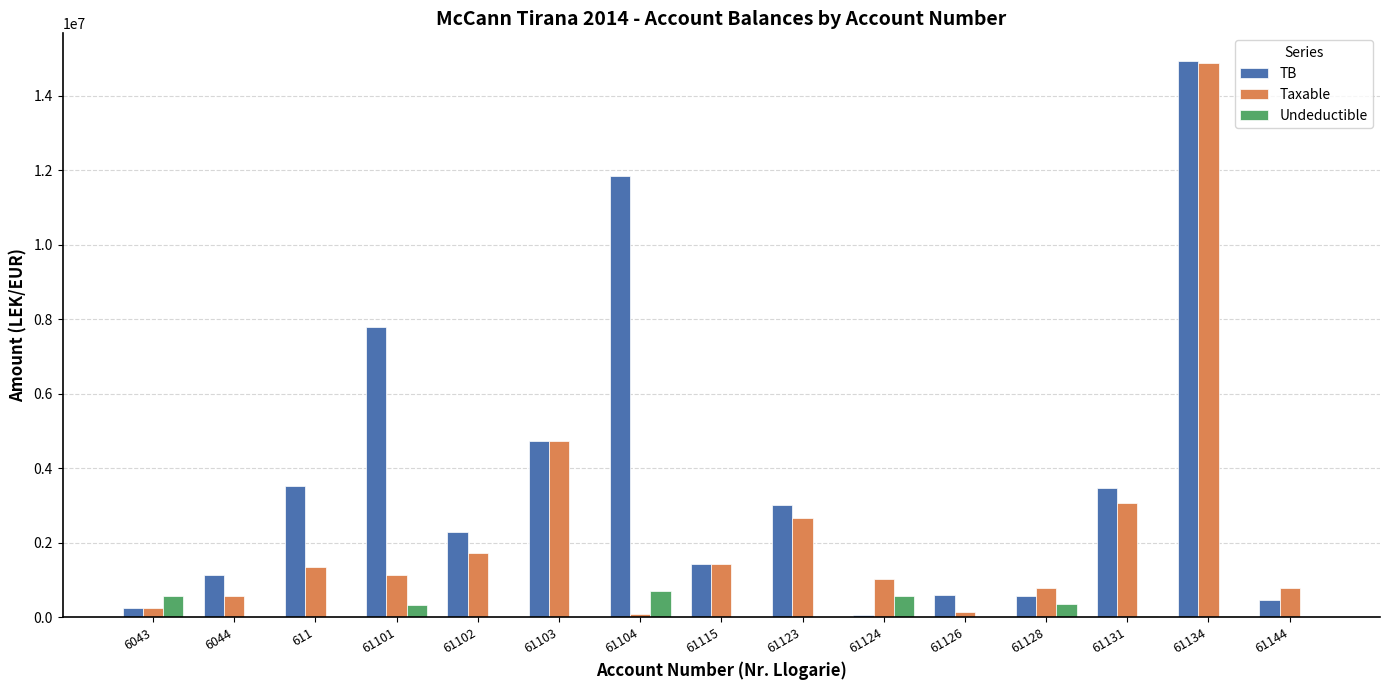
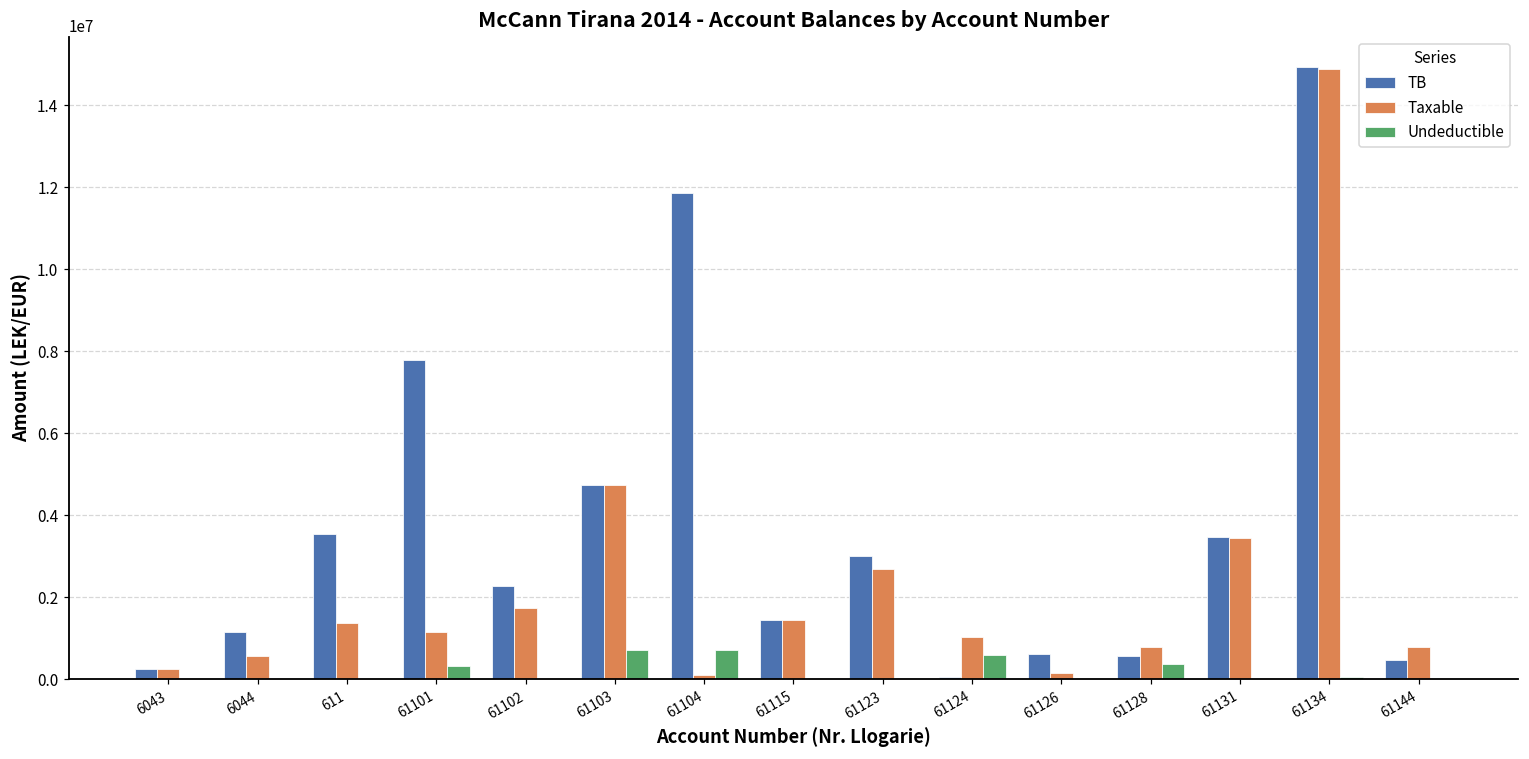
Undeductible, 6043: 600000 -> 0
Undeductible, 61103: 0 -> 700000
Taxable, 61131: 3100000 -> 3400000
